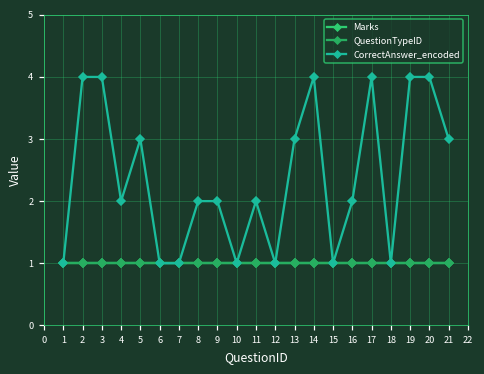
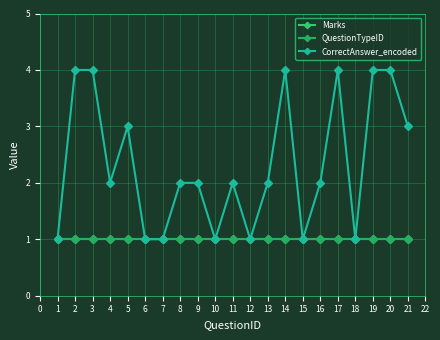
CorrectAnswer_encoded, 13: 3 -> 2
